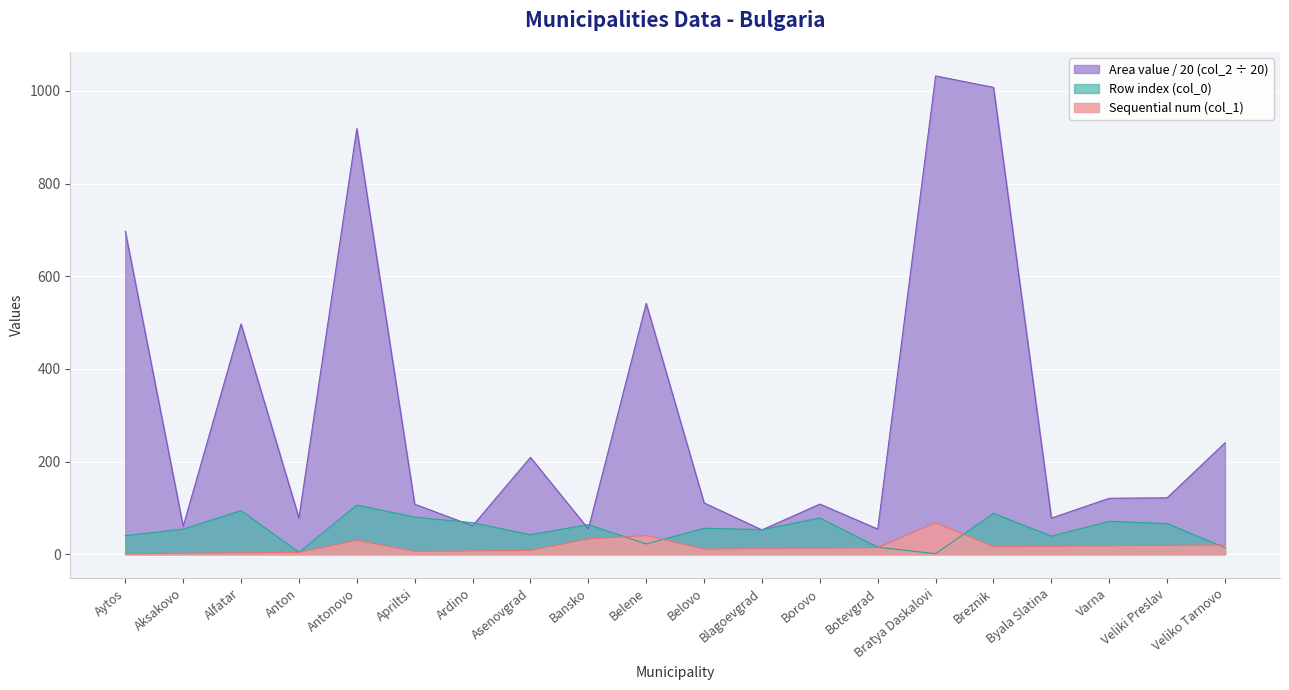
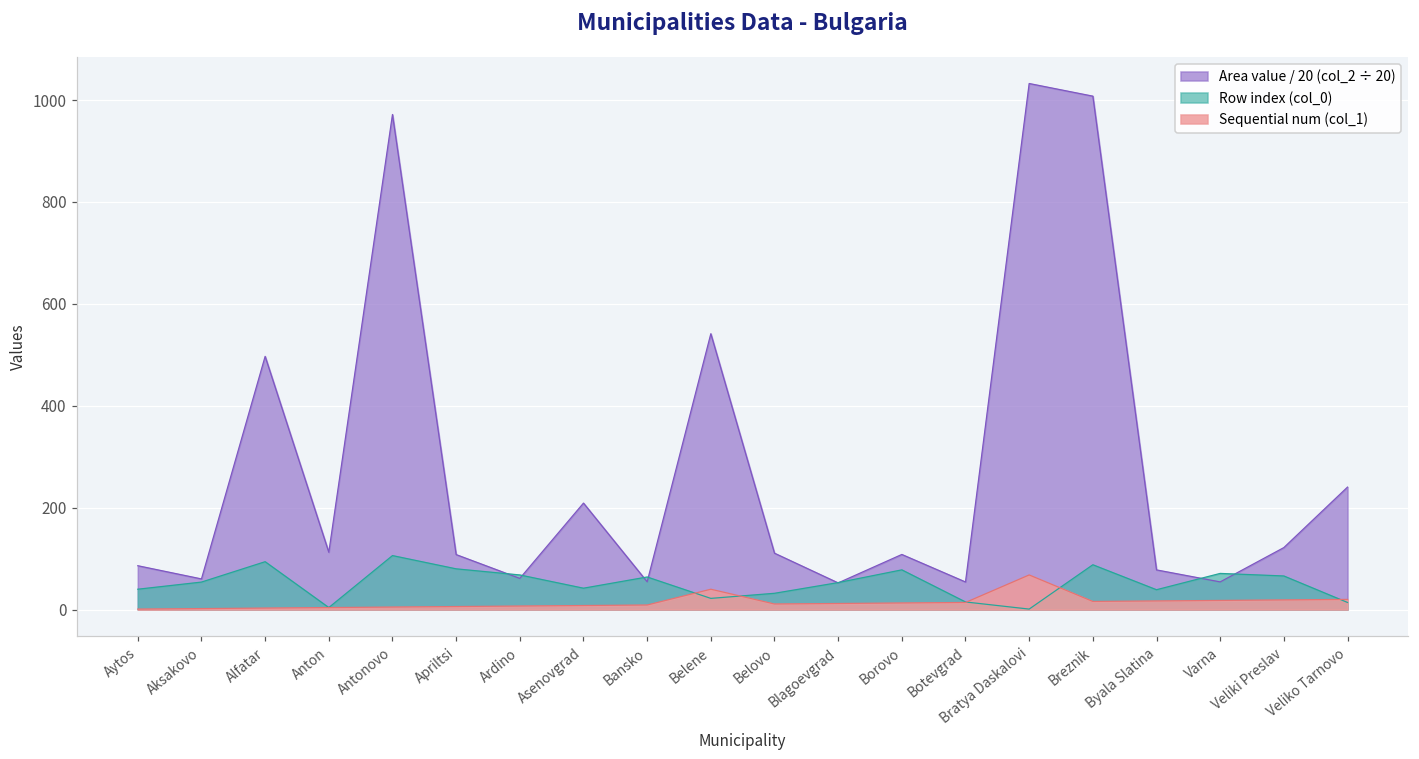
Area value / 20 (col_2 ÷ 20), Aytos: 700 -> 90
Area value / 20 (col_2 ÷ 20), Anton: 80 -> 110
Area value / 20 (col_2 ÷ 20), Antonovo: 920 -> 970
Sequential num (col_1), Antonovo: 30 -> 10
Sequential num (col_1), Bansko: 30 -> 10
Row index (col_0), Belovo: 60 -> 30
Area value / 20 (col_2 ÷ 20), Varna: 120 -> 50
